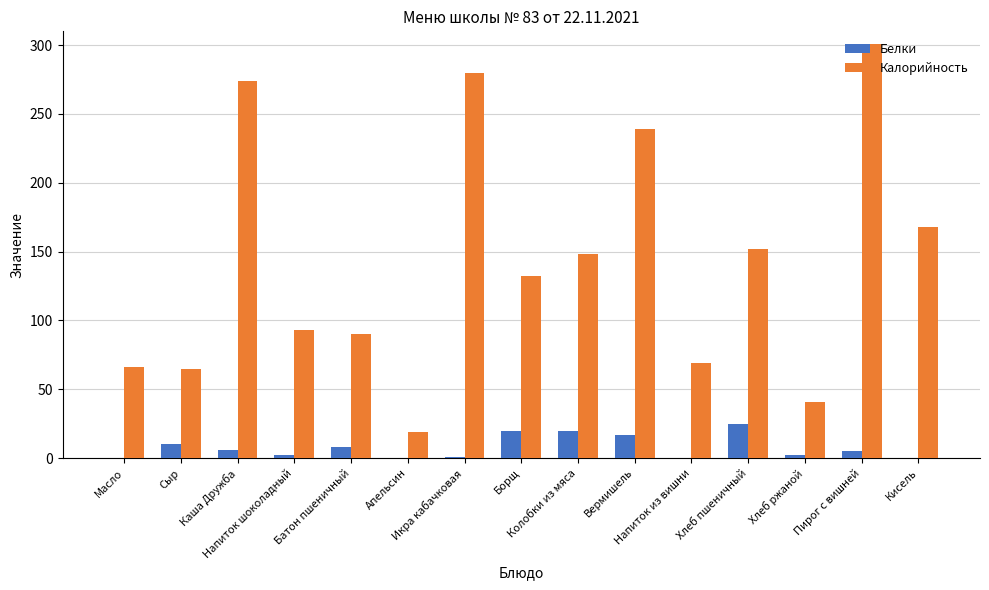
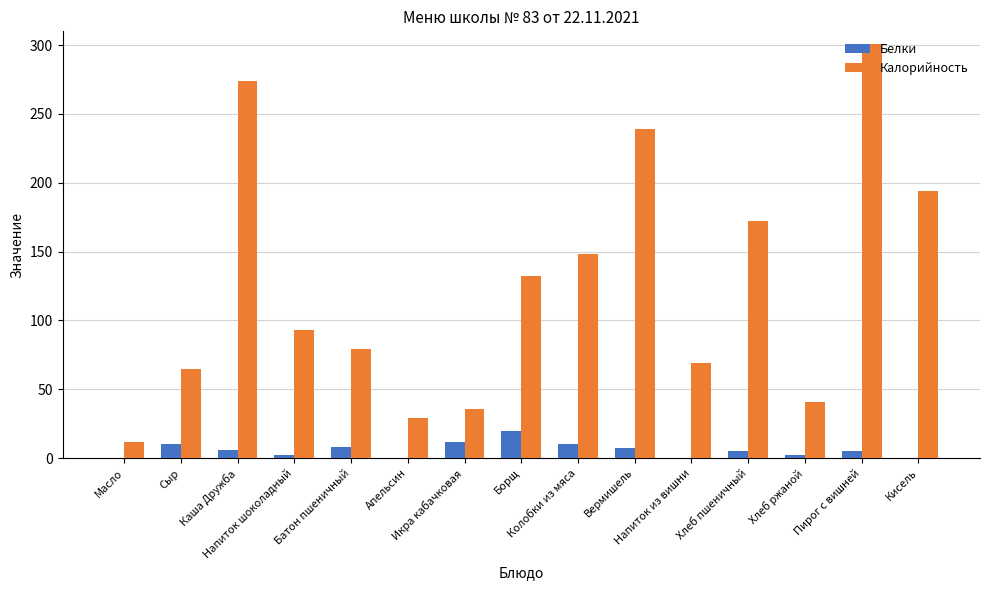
Калорийность, Масло: 66 -> 12
Калорийность, Батон пшеничный: 90 -> 79
Калорийность, Апельсин: 19 -> 29
Белки, Икра кабачковая: 1 -> 12
Калорийность, Икра кабачковая: 280 -> 36
Белки, Колобки из мяса: 20 -> 10
Белки, Вермишель: 17 -> 7
Белки, Хлеб пшеничный: 25 -> 5
Калорийность, Хлеб пшеничный: 152 -> 172
Калорийность, Кисель: 168 -> 194
